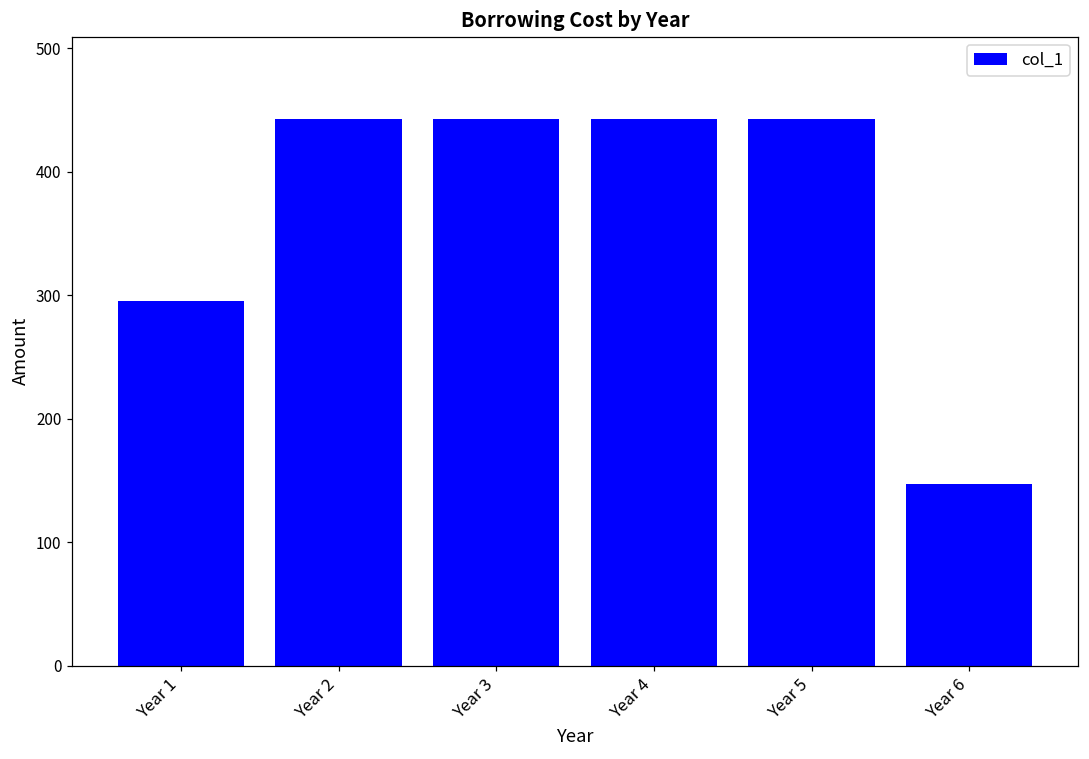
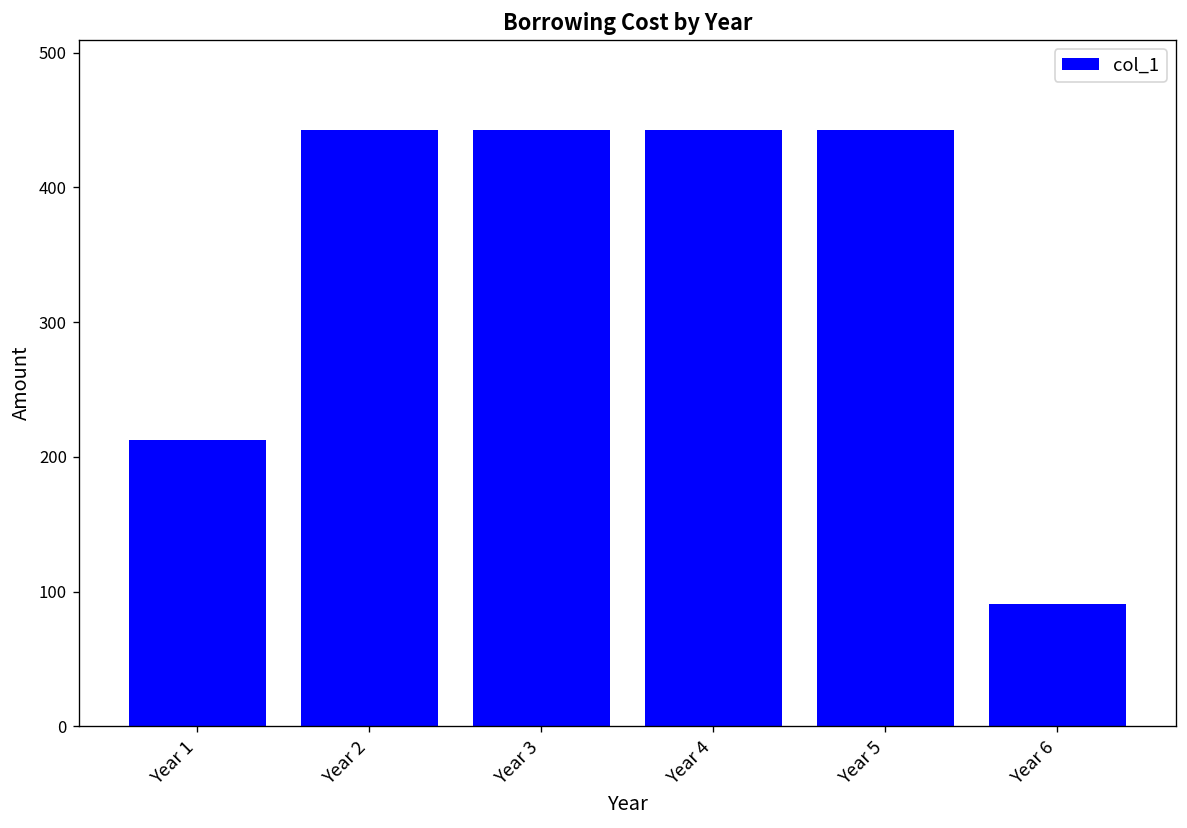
Year 1: 295 -> 212
Year 6: 148 -> 91
